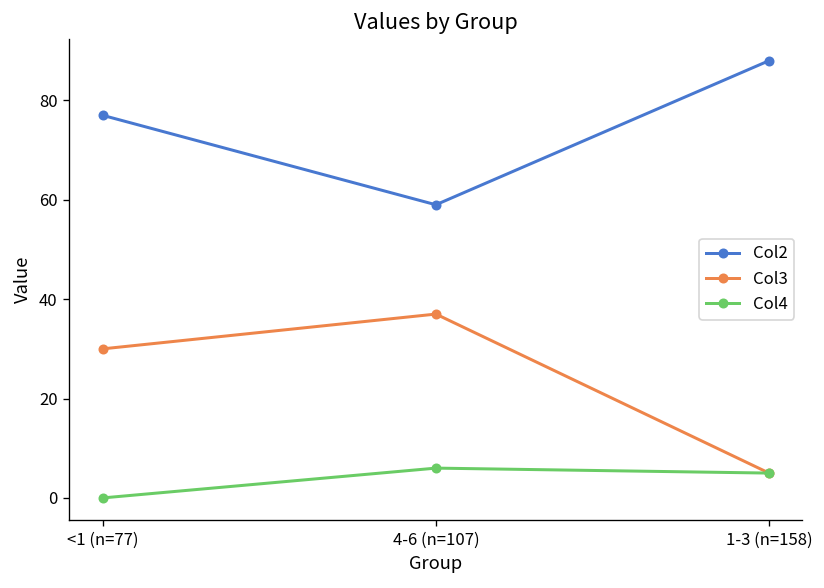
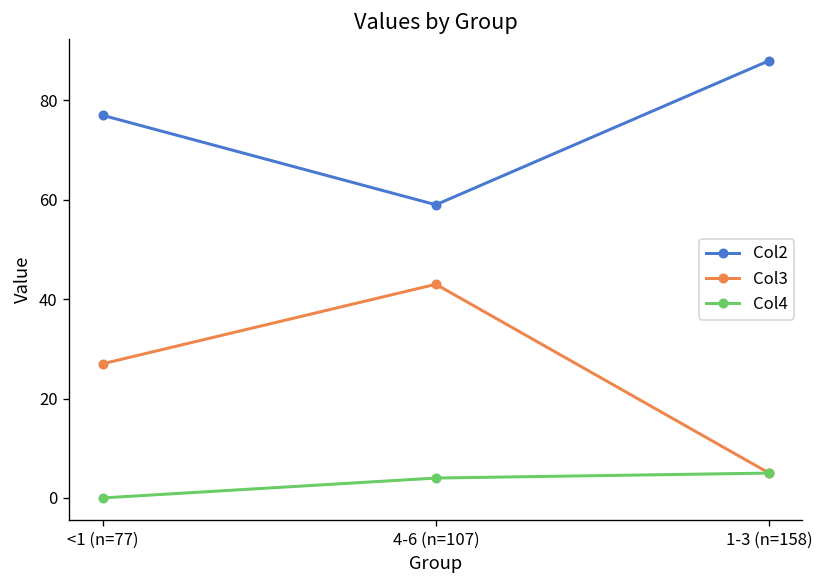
Col3, <1 (n=77): 30 -> 27
Col3, 4-6 (n=107): 37 -> 43
Col4, 4-6 (n=107): 6 -> 4
